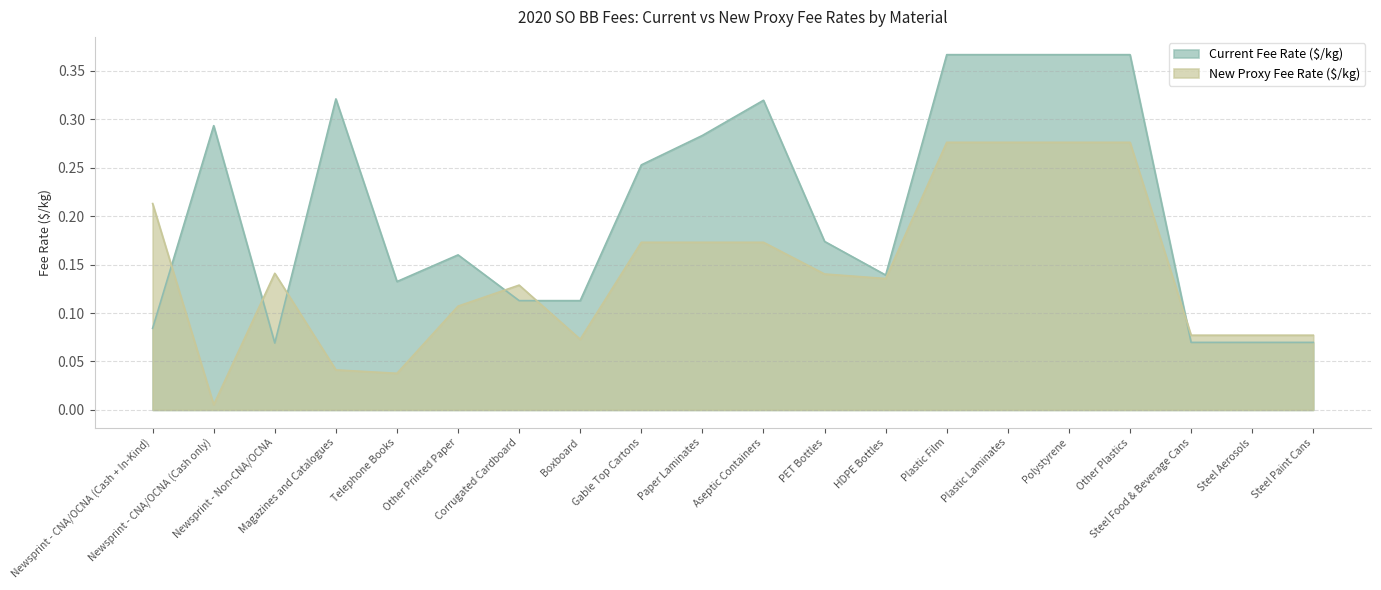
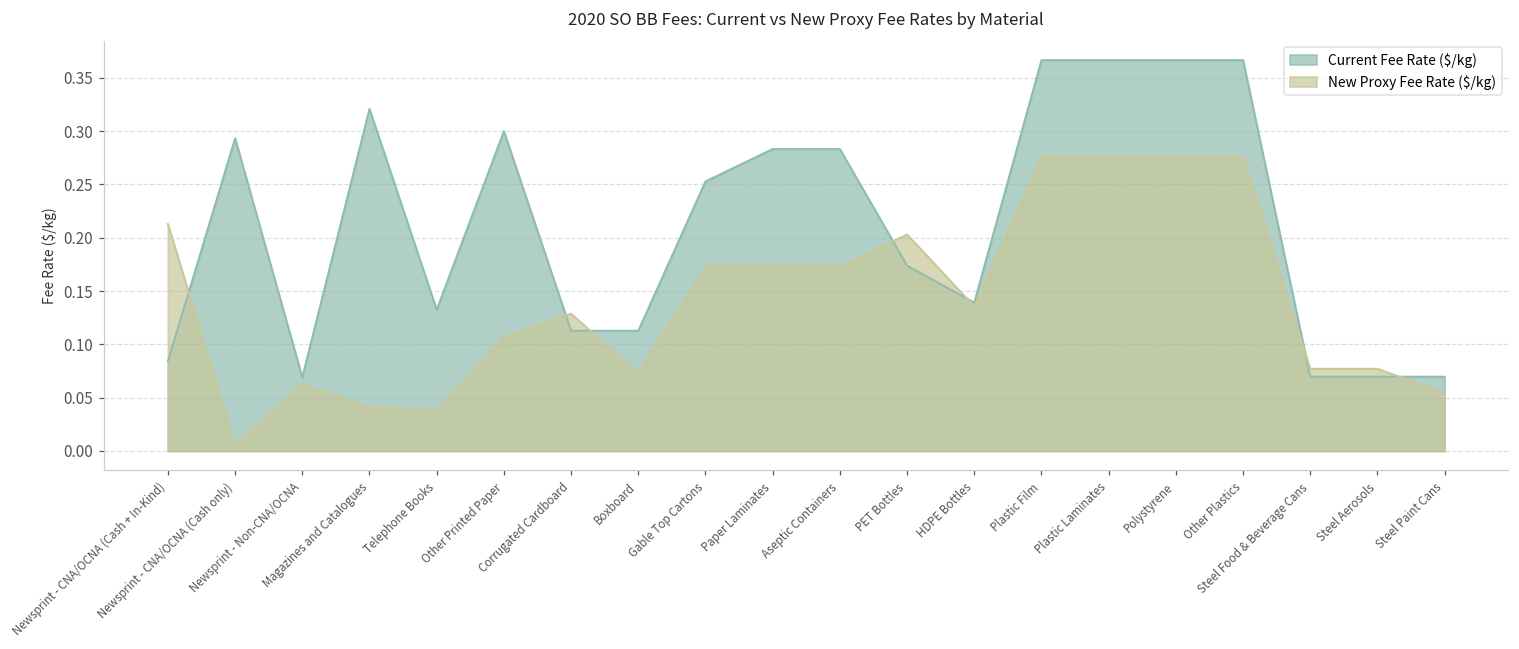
New Proxy Fee Rate ($/kg), Newsprint - Non-CNA/OCNA: 0.14 -> 0.06
Current Fee Rate ($/kg), Other Printed Paper: 0.16 -> 0.30
Current Fee Rate ($/kg), Aseptic Containers: 0.32 -> 0.28
New Proxy Fee Rate ($/kg), PET Bottles: 0.14 -> 0.20
New Proxy Fee Rate ($/kg), Steel Paint Cans: 0.08 -> 0.05
